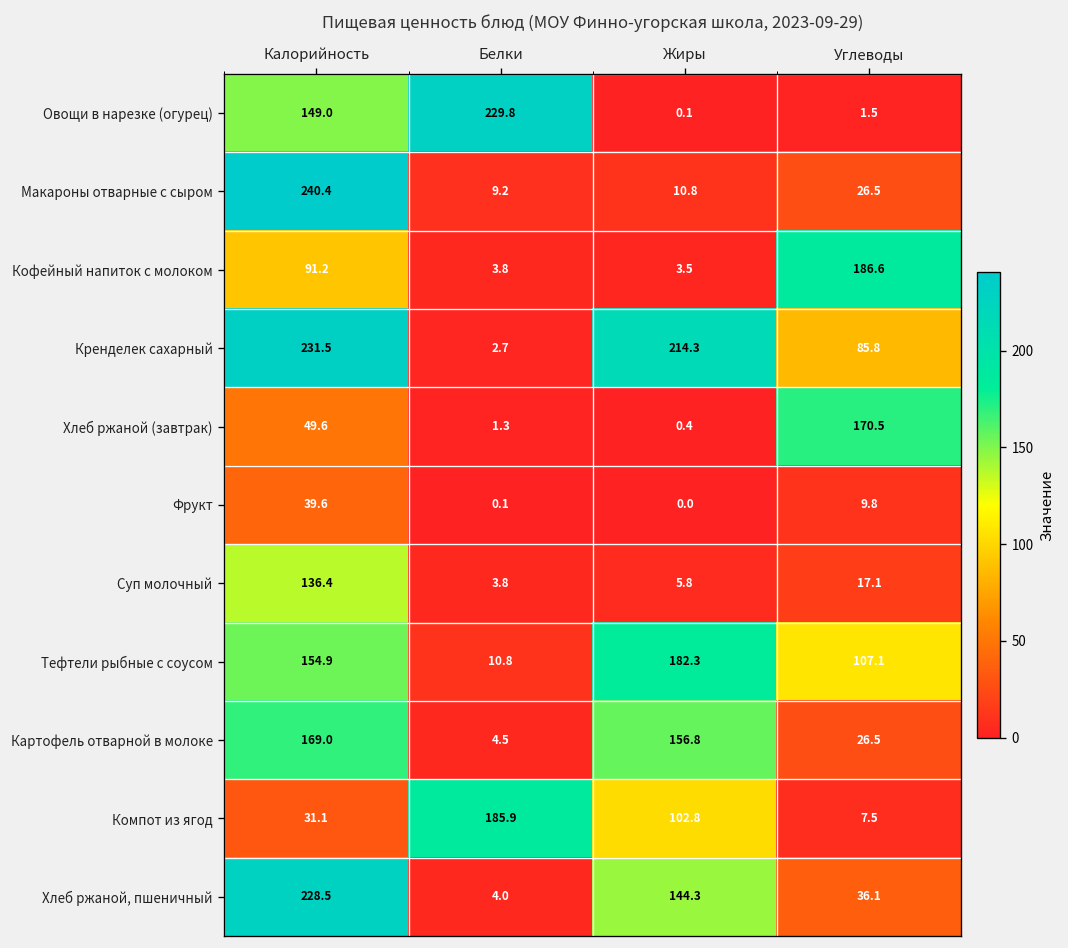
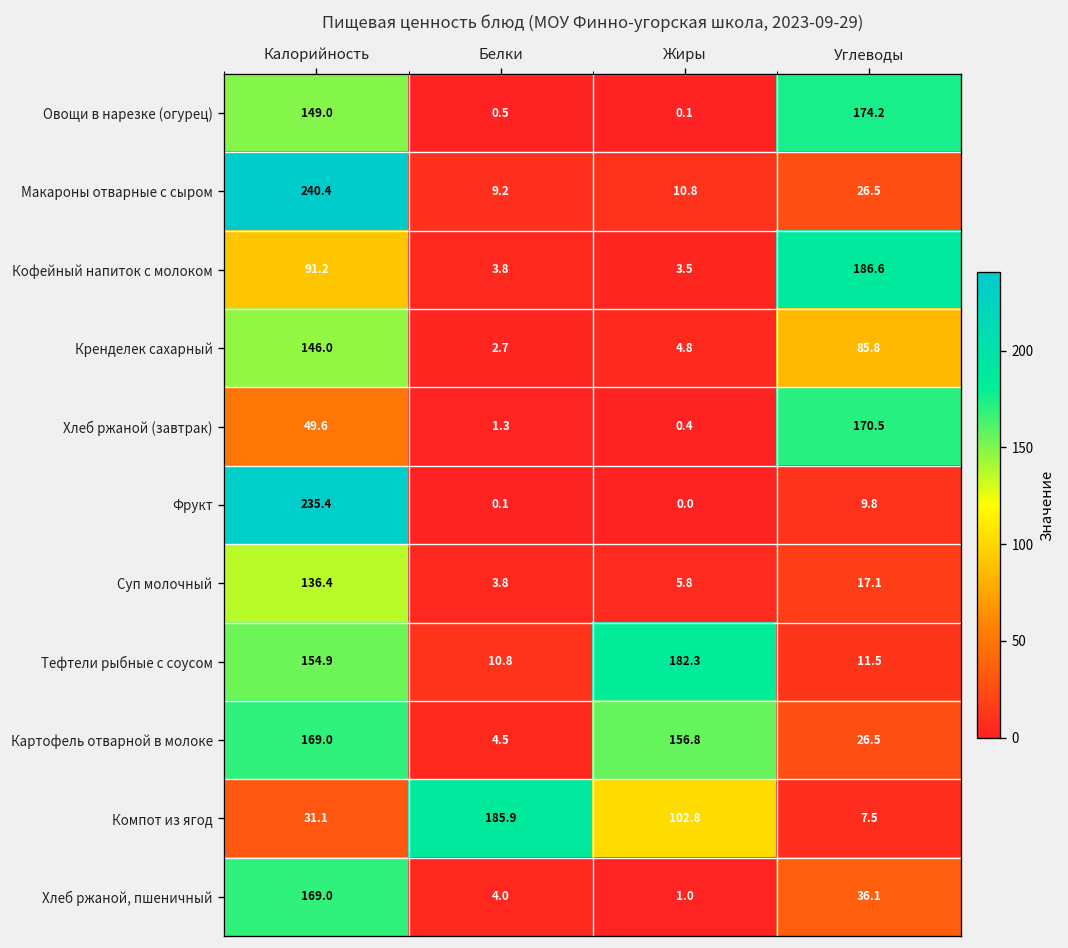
Овощи в нарезке (огурец), Белки: 229.8 -> 0.5
Овощи в нарезке (огурец), Углеводы: 1.5 -> 174.2
Кренделек сахарный, Калорийность: 231.5 -> 146.0
Кренделек сахарный, Жиры: 214.3 -> 4.8
Фрукт, Калорийность: 39.6 -> 235.4
Тефтели рыбные с соусом, Углеводы: 107.1 -> 11.5
Хлеб ржаной, пшеничный, Калорийность: 228.5 -> 169.0
Хлеб ржаной, пшеничный, Жиры: 144.3 -> 1.0
